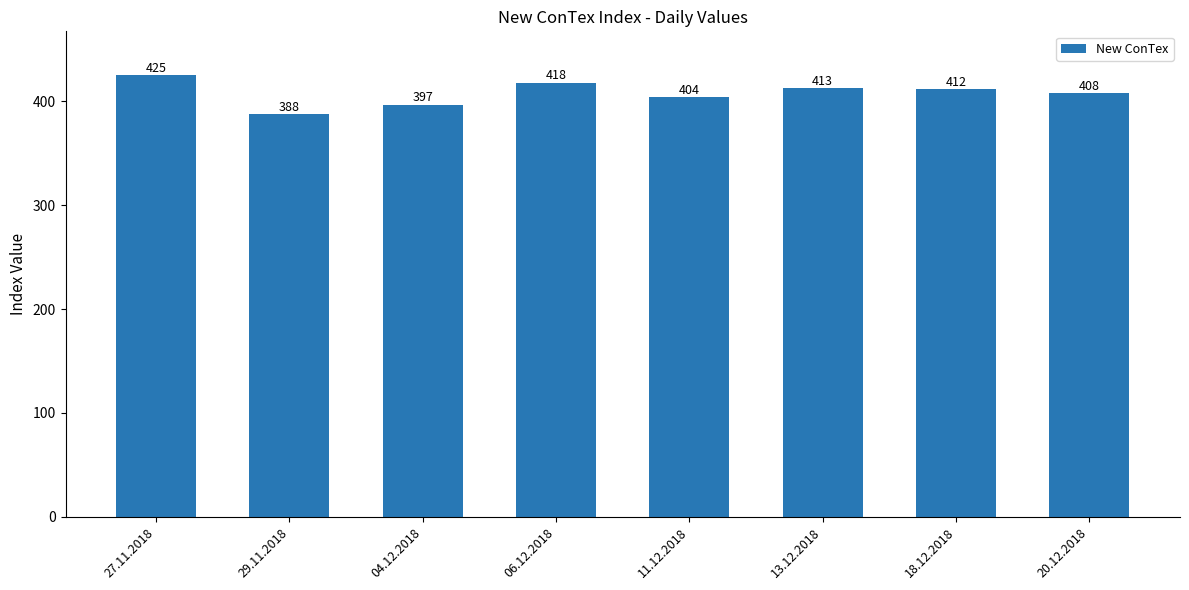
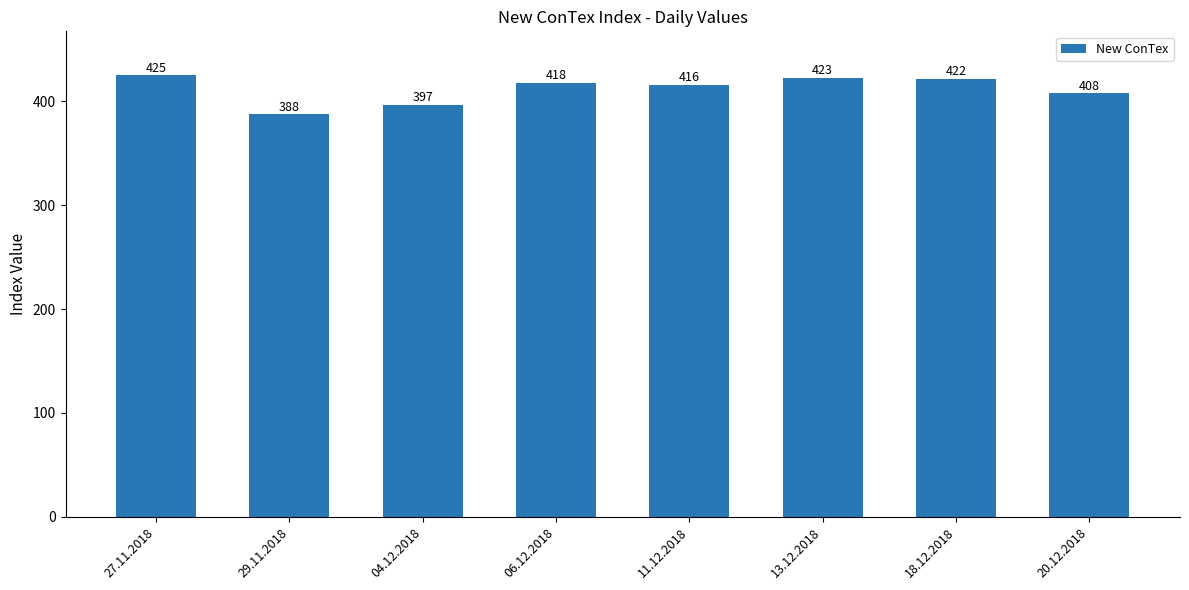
11.12.2018: 404 -> 416
13.12.2018: 413 -> 423
18.12.2018: 412 -> 422
